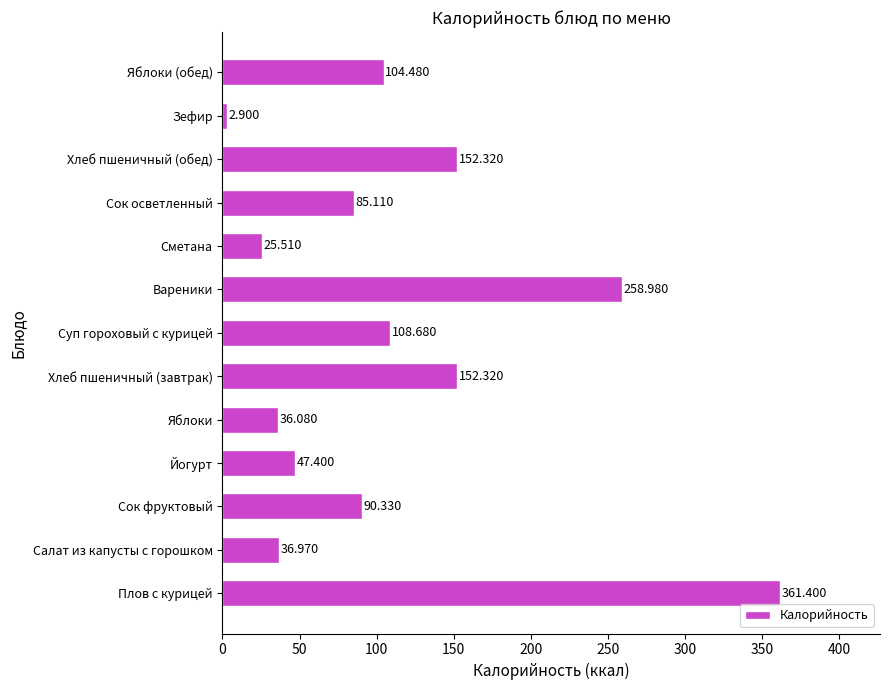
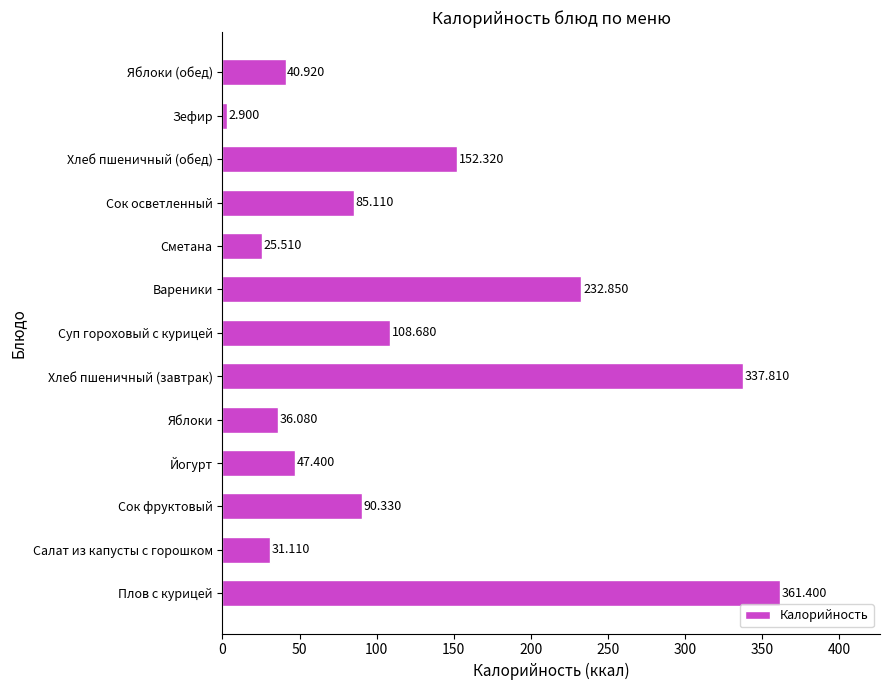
Яблоки (обед): 104.480 -> 40.920
Вареники: 258.980 -> 232.850
Хлеб пшеничный (завтрак): 152.320 -> 337.810
Салат из капусты с горошком: 36.970 -> 31.110
